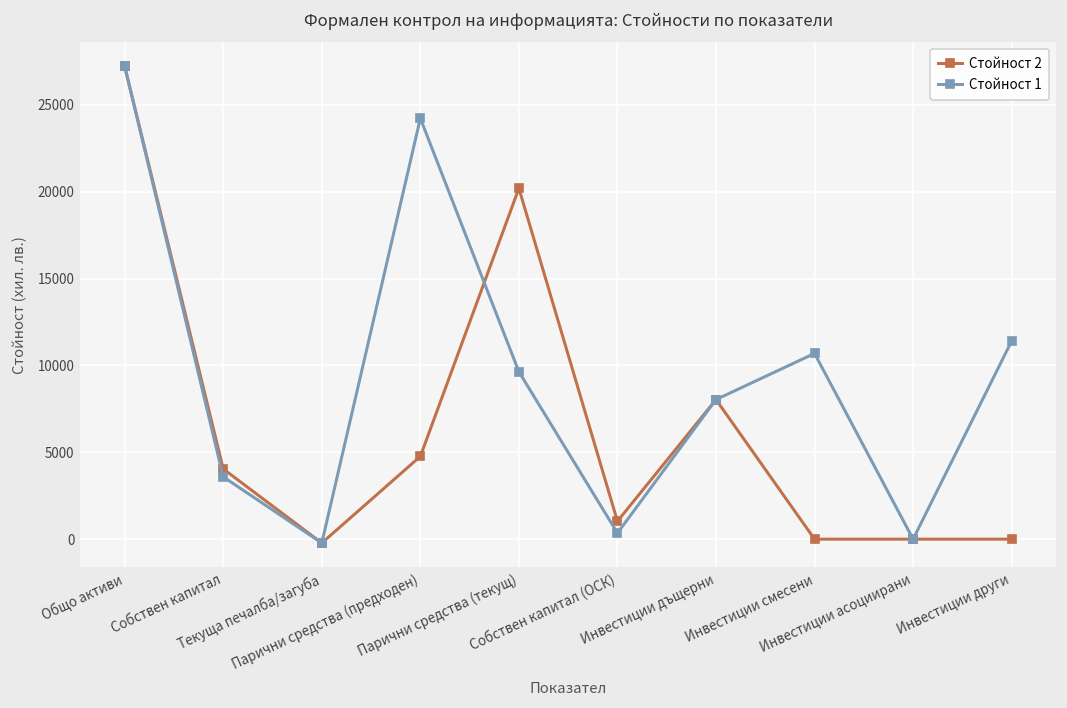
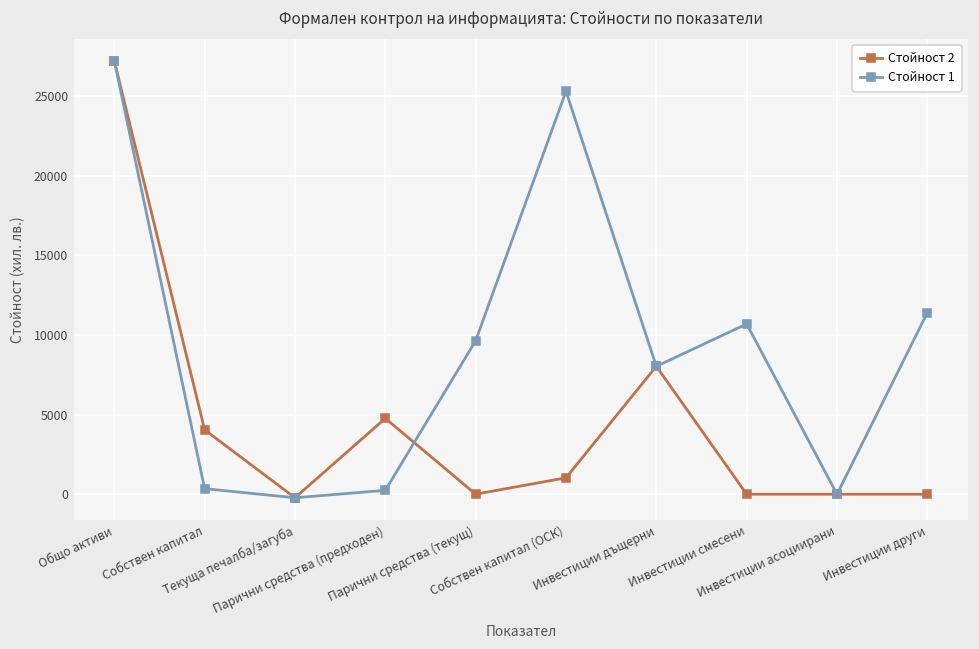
Стойност 1, Собствен капитал: 3600 -> 400
Стойност 1, Парични средства (предходен): 24200 -> 200
Стойност 2, Парични средства (текущ): 20200 -> 0
Стойност 1, Собствен капитал (ОСК): 400 -> 25300
